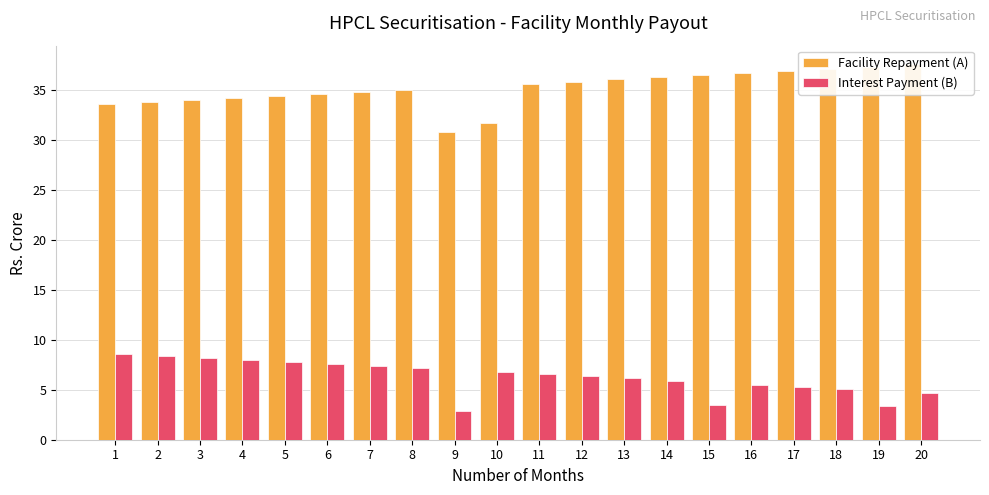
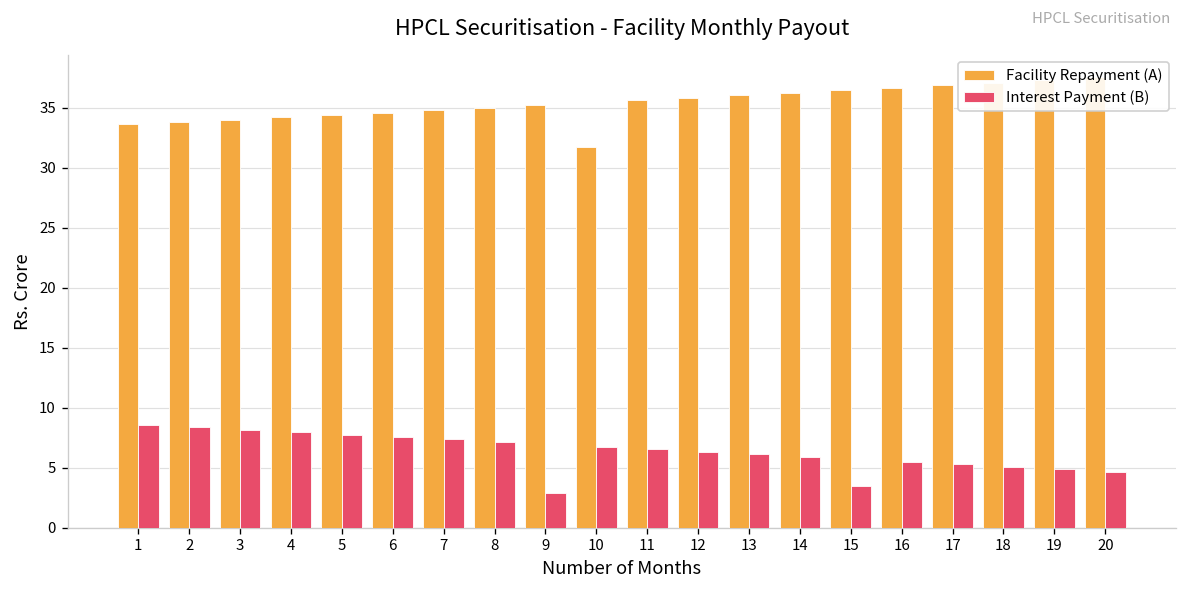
Facility Repayment (A), 9: 30.7 -> 35.2
Interest Payment (B), 19: 3.4 -> 4.9
